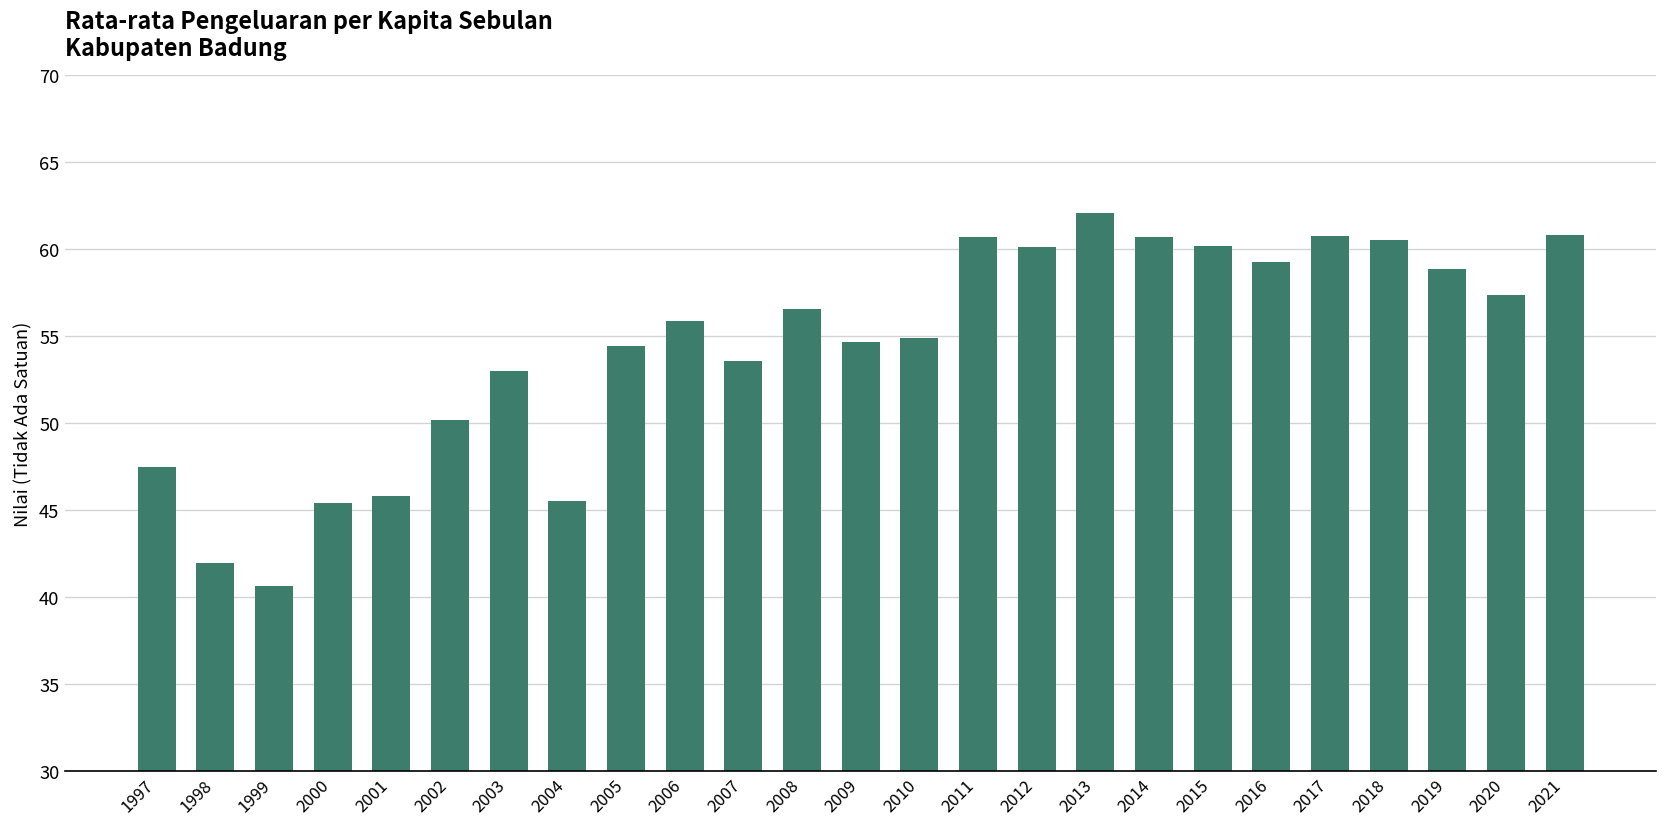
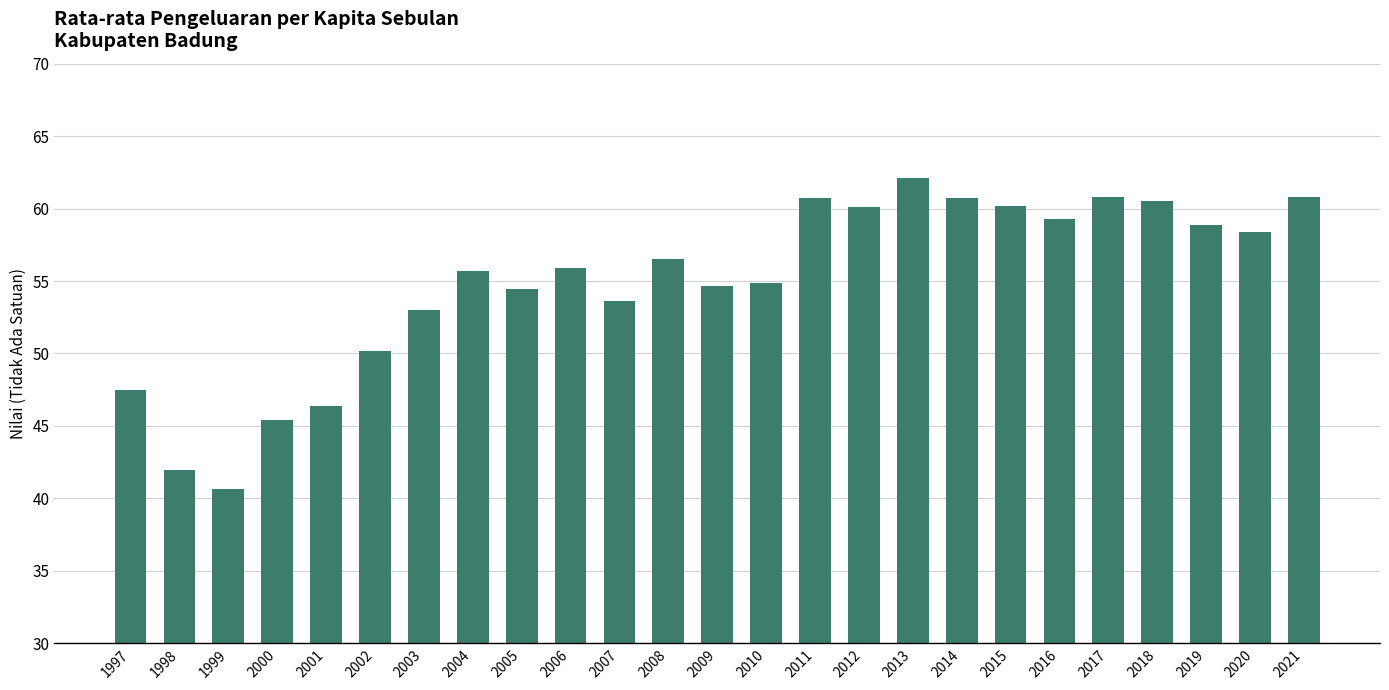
2001: 45.8 -> 46.4
2004: 45.6 -> 55.7
2020: 57.4 -> 58.4
